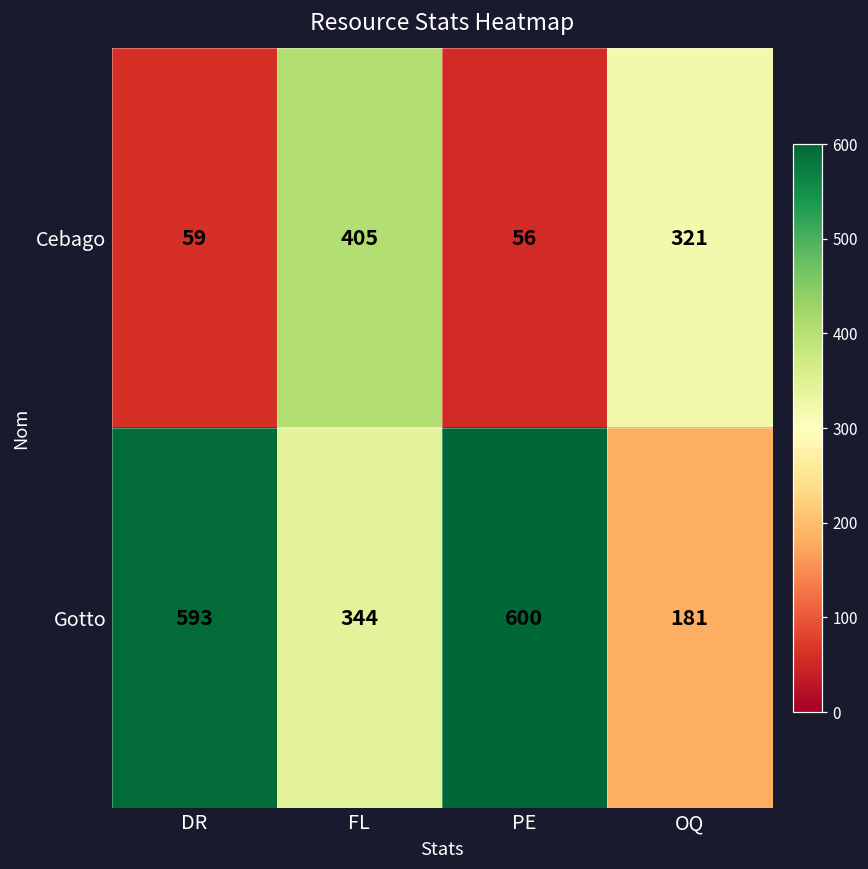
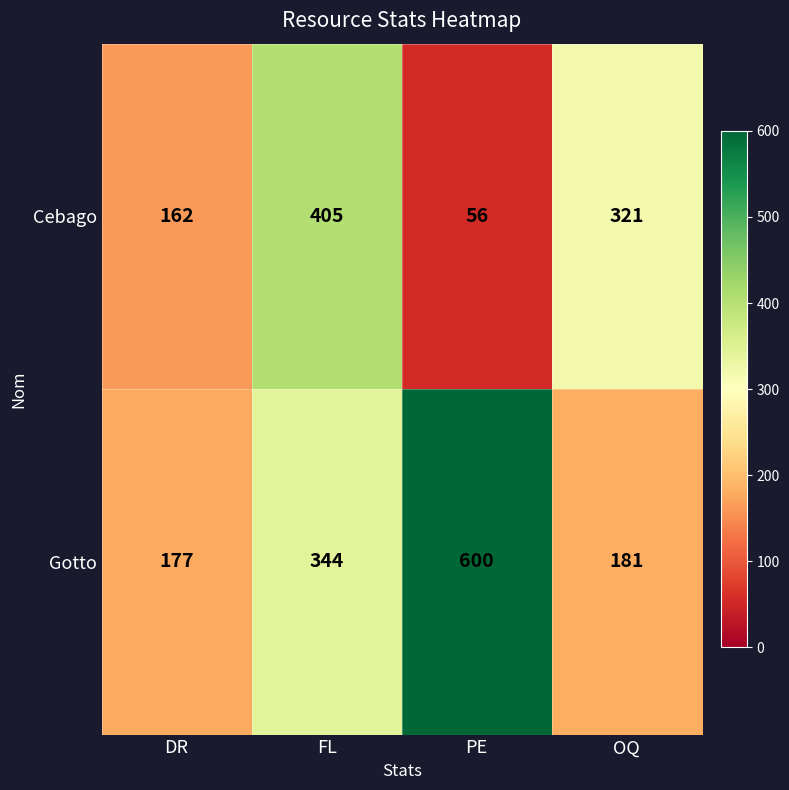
Cebago, DR: 59 -> 162
Gotto, DR: 593 -> 177
